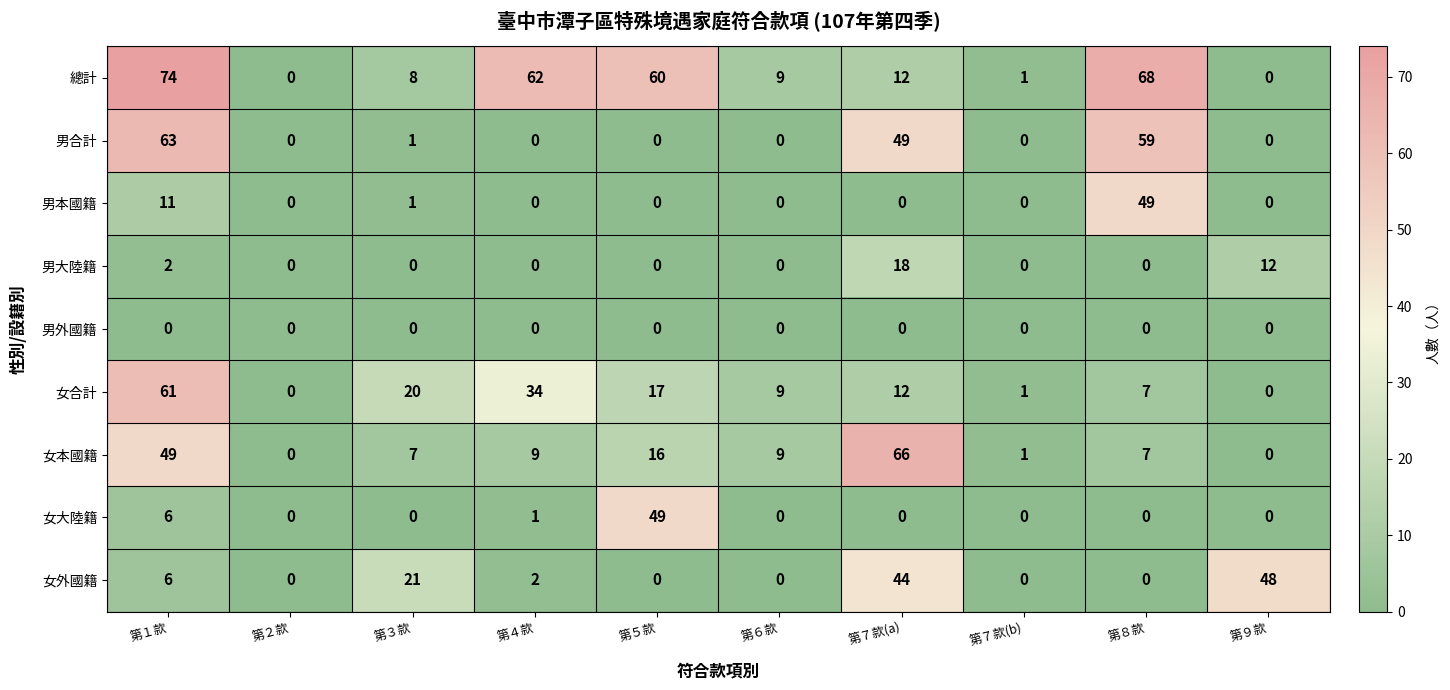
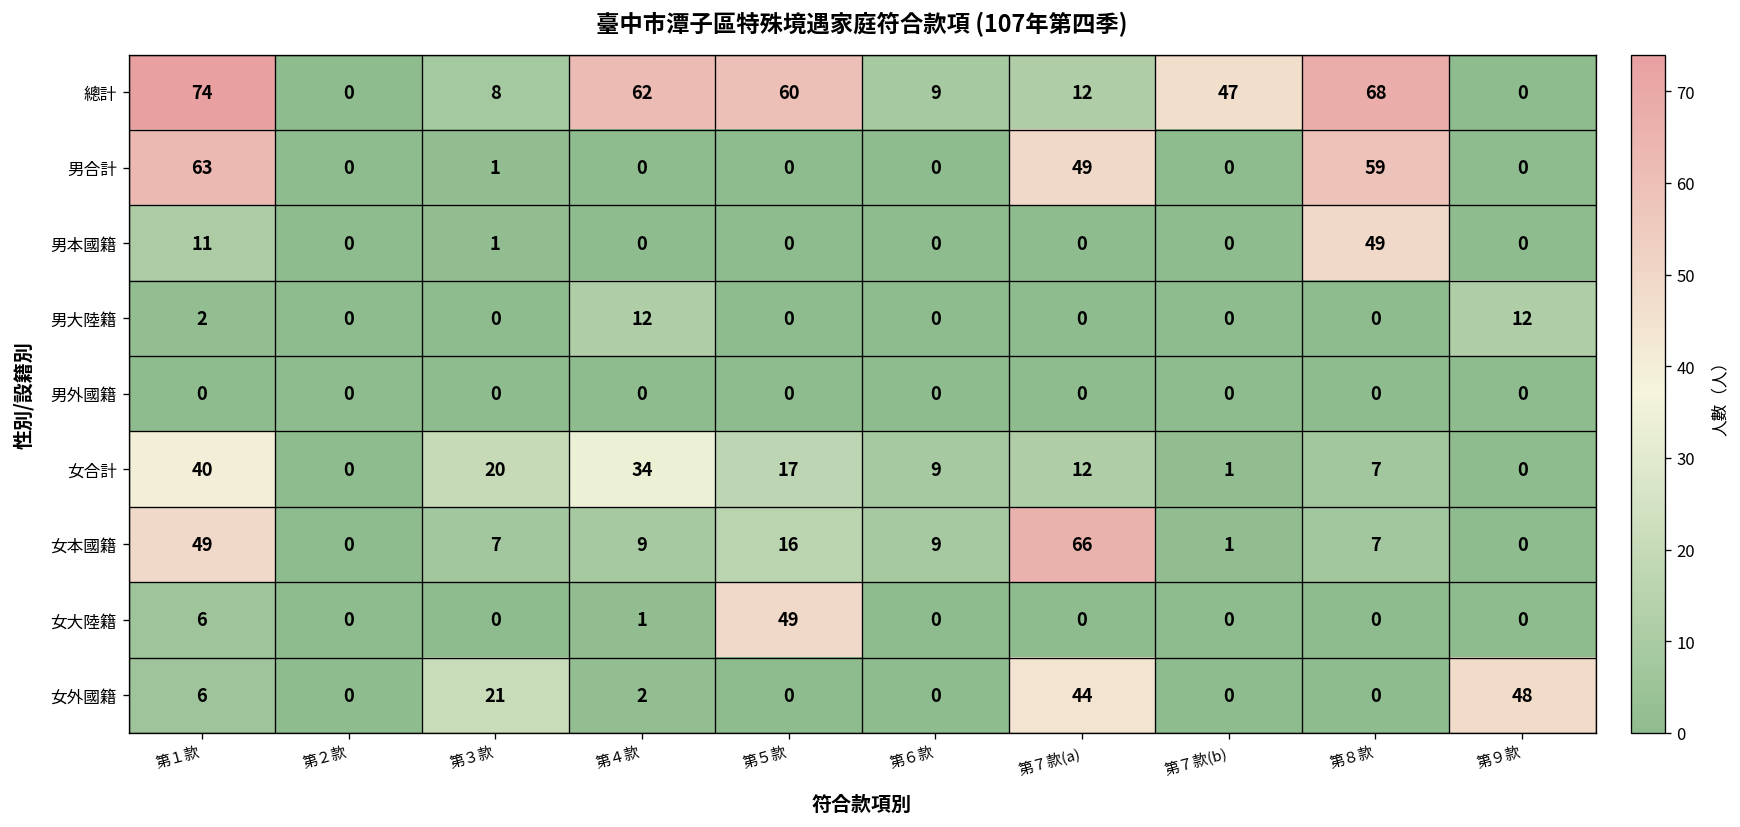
總計, 第７款(b): 1 -> 47
男大陸籍, 第４款: 0 -> 12
男大陸籍, 第７款(a): 18 -> 0
女合計, 第１款: 61 -> 40
